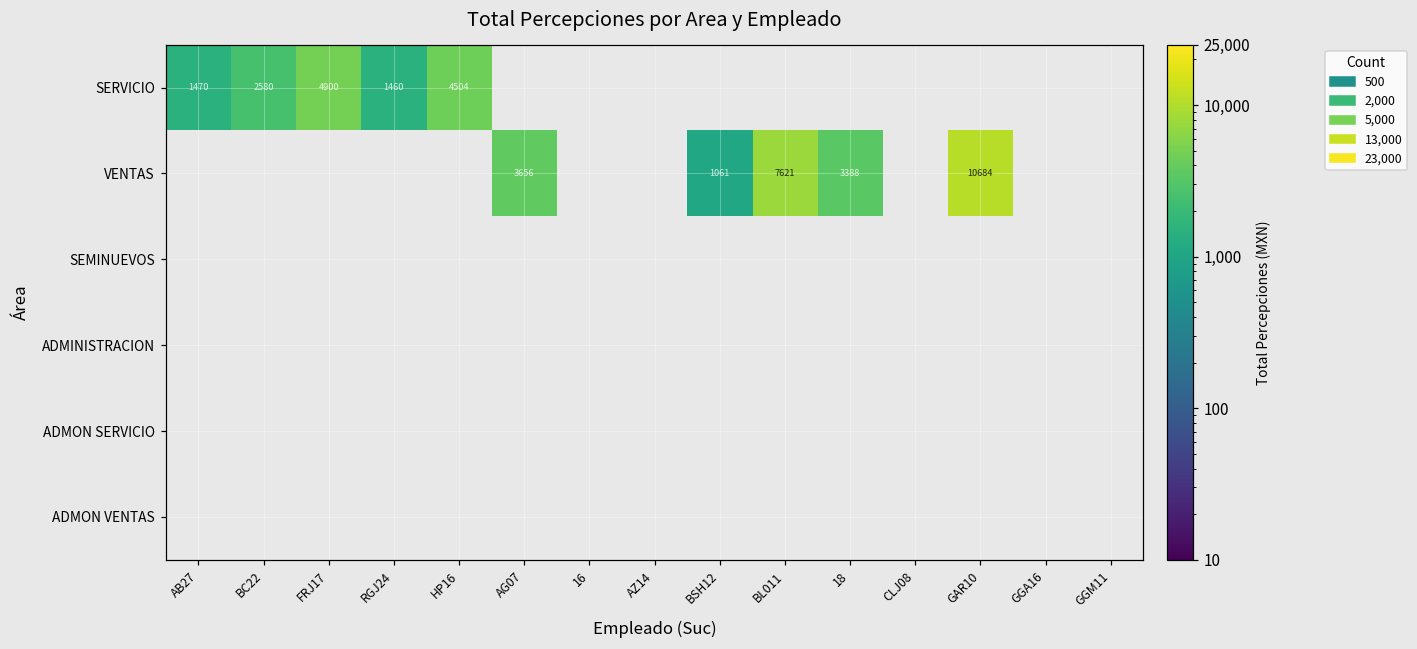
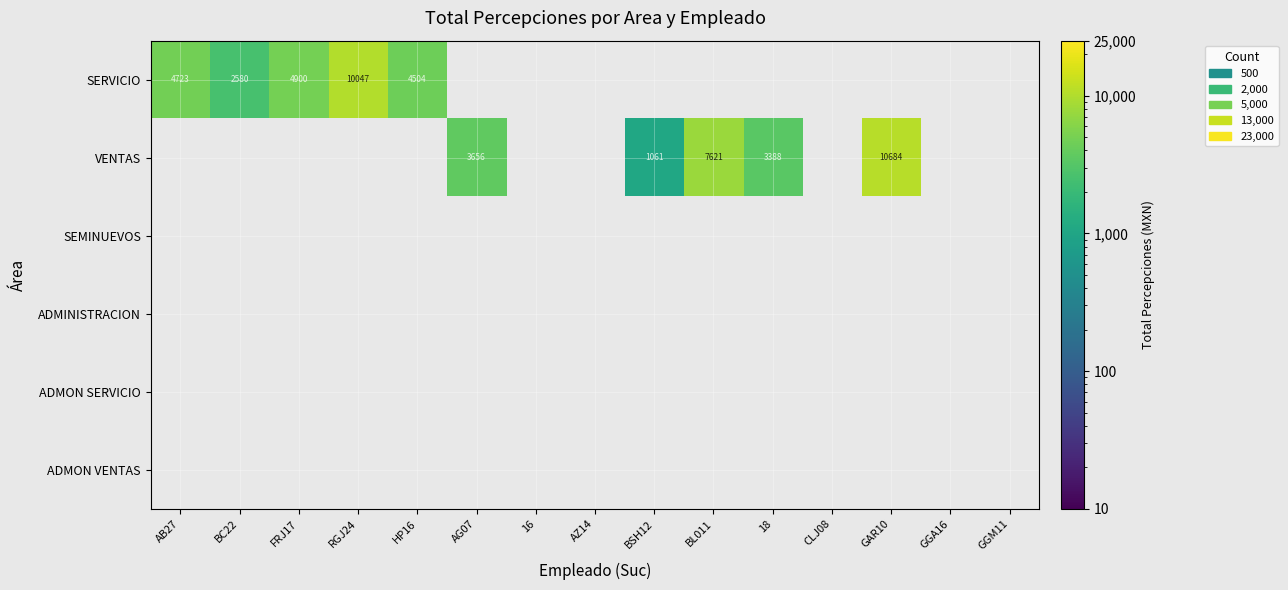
SERVICIO, AB27: 1470 -> 4723
SERVICIO, RGJ24: 1460 -> 10047
